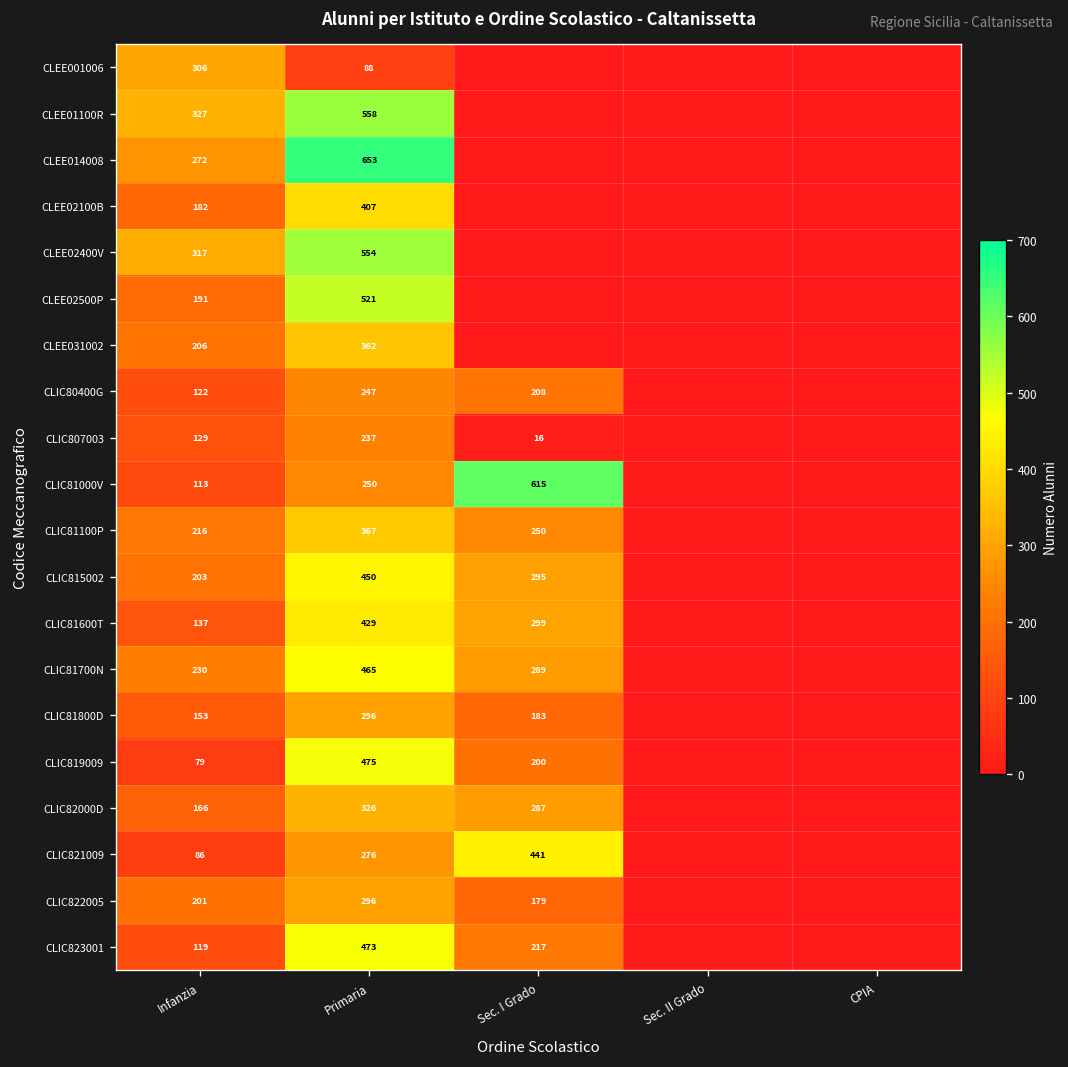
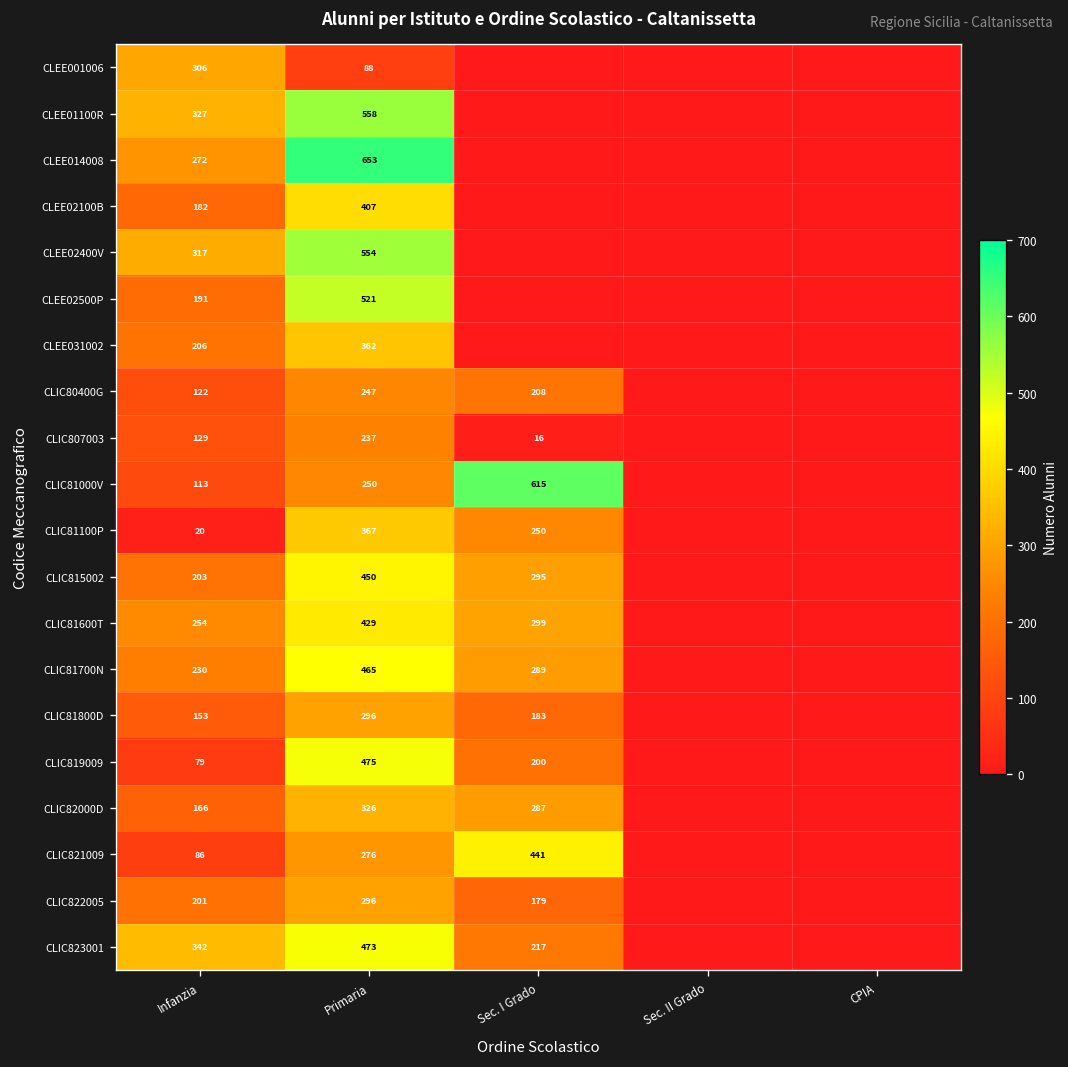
CLIC81100P, Infanzia: 216 -> 20
CLIC81600T, Infanzia: 137 -> 254
CLIC823001, Infanzia: 119 -> 342
